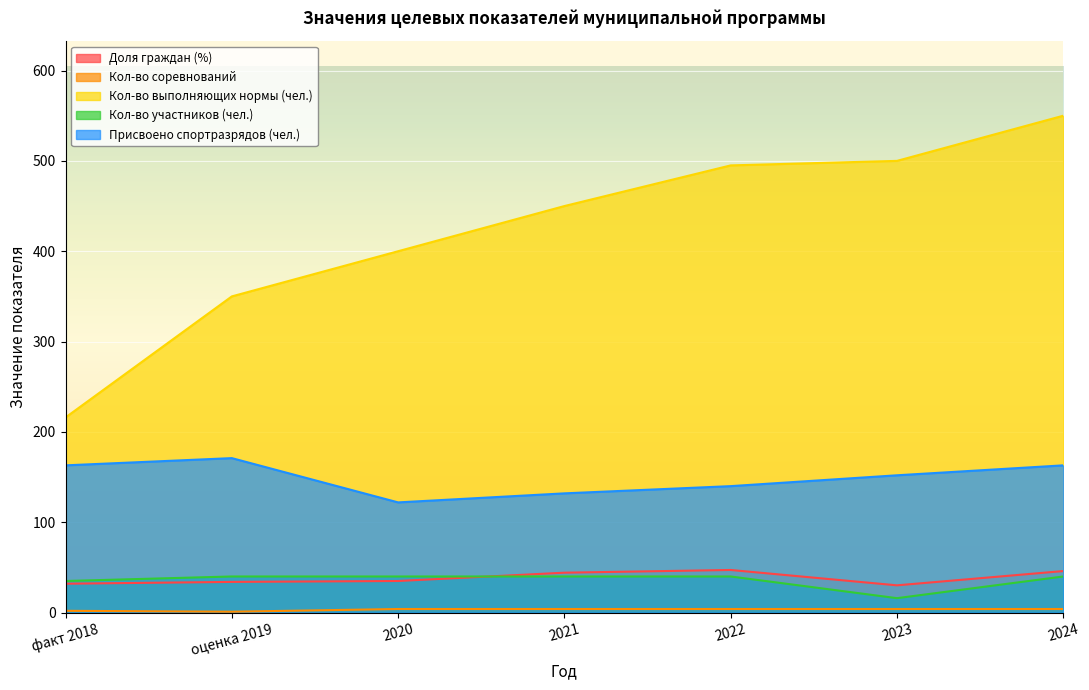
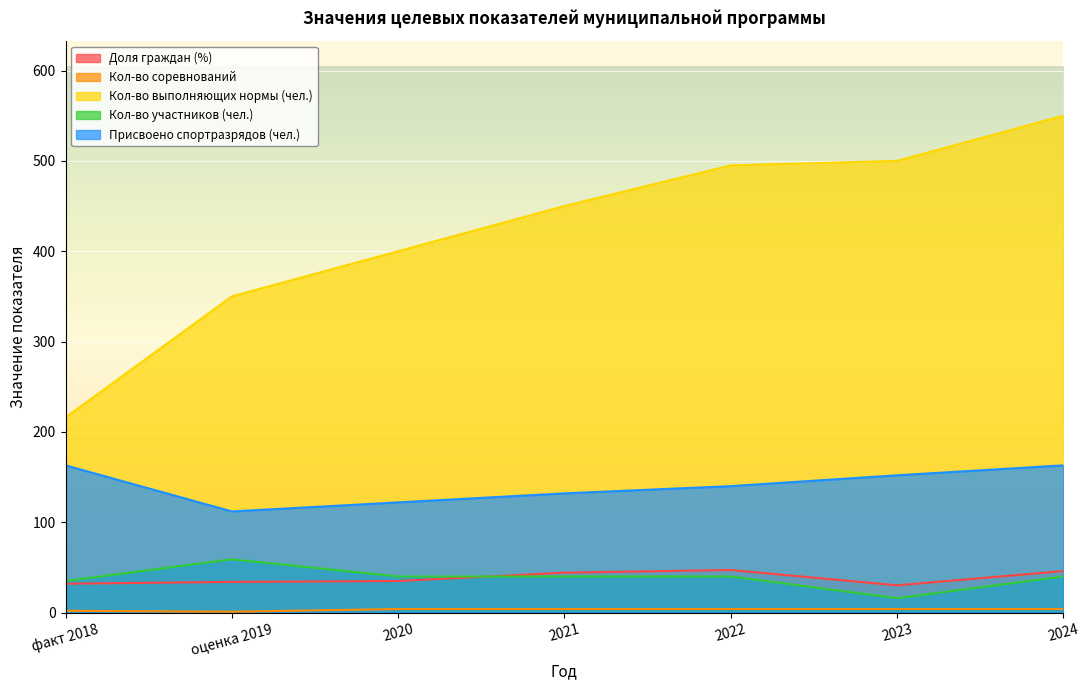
Кол-во участников (чел.), оценка 2019: 40 -> 60
Присвоено спортразрядов (чел.), оценка 2019: 170 -> 110
